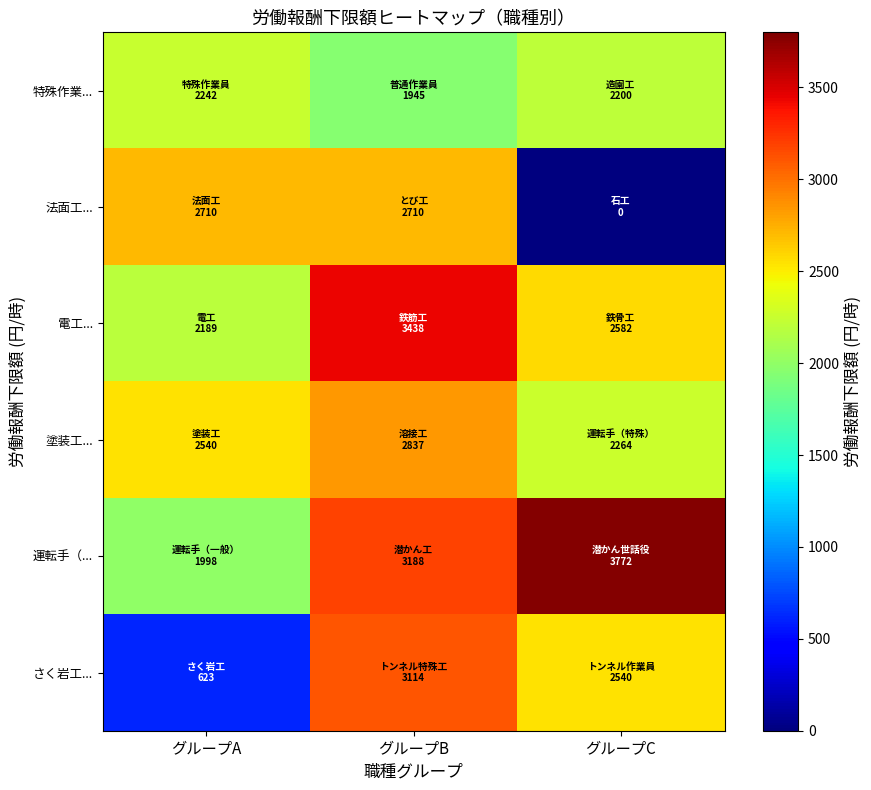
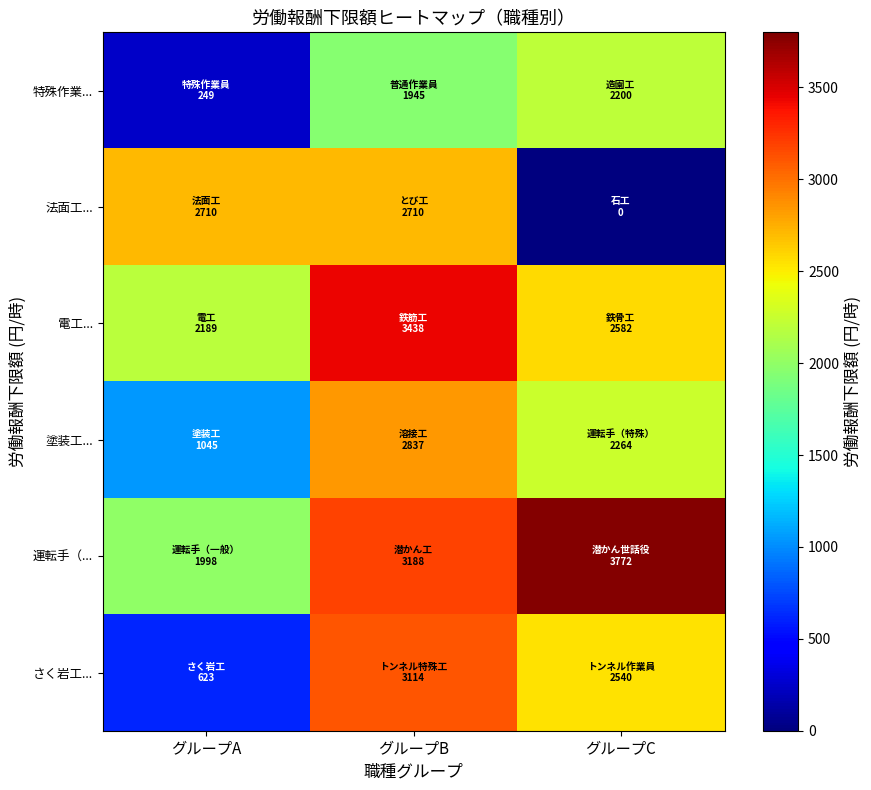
特殊作業..., グループA: 2242 -> 249
塗装工..., グループA: 2540 -> 1045
